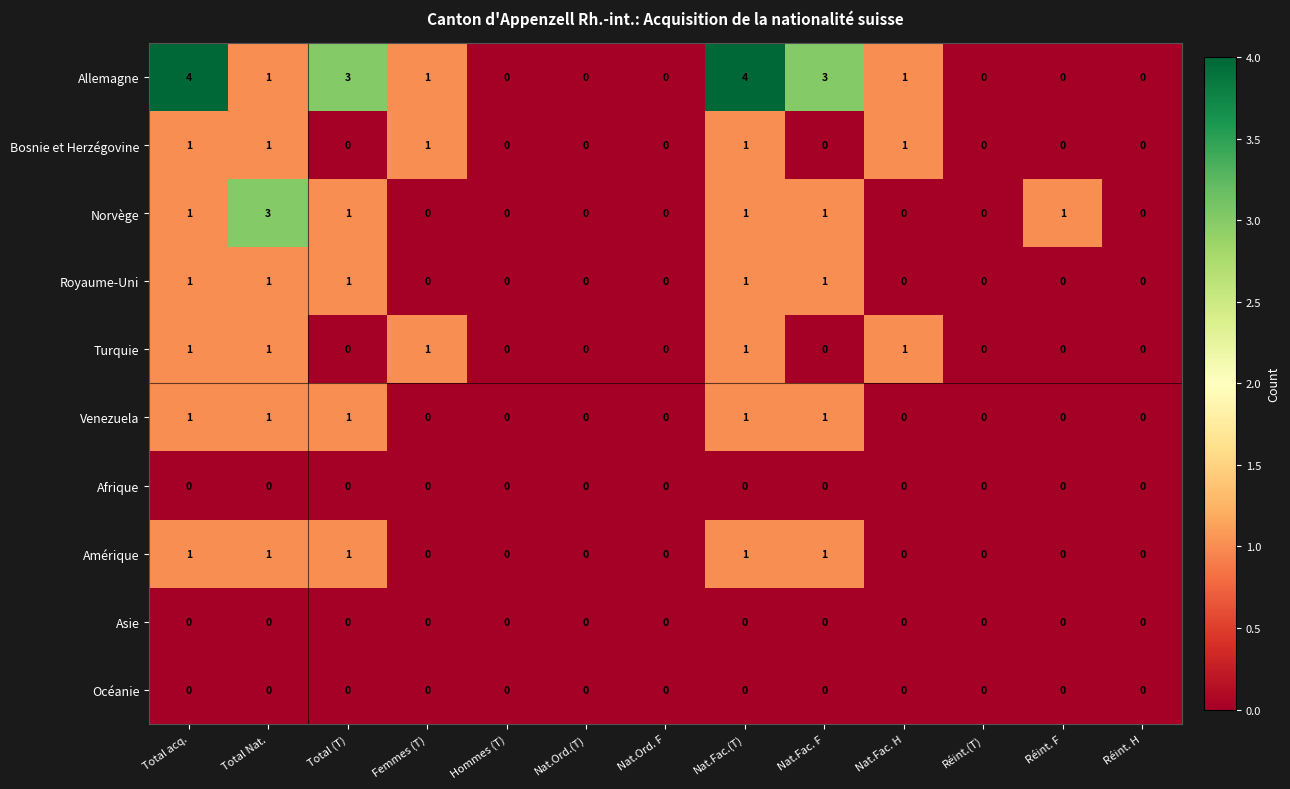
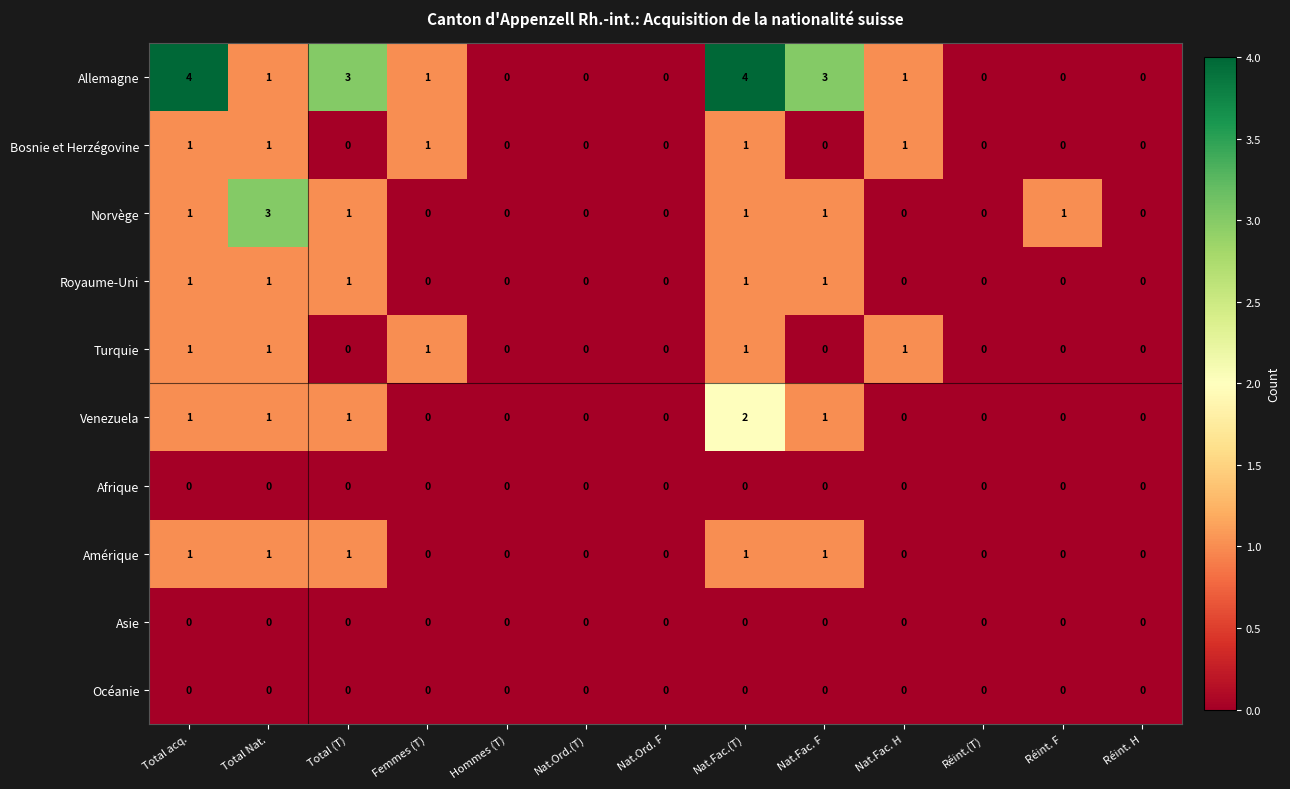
Venezuela, Nat.Fac.(T): 1 -> 2
